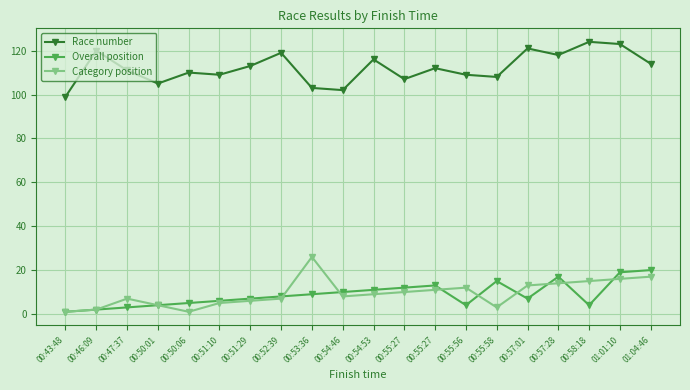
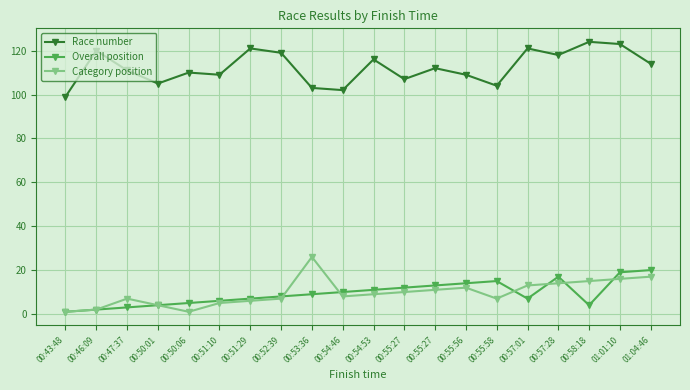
Race number, 00:51:29: 113 -> 121
Overall position, 00:55:56: 4 -> 14
Race number, 00:55:58: 108 -> 104
Category position, 00:55:58: 3 -> 7
